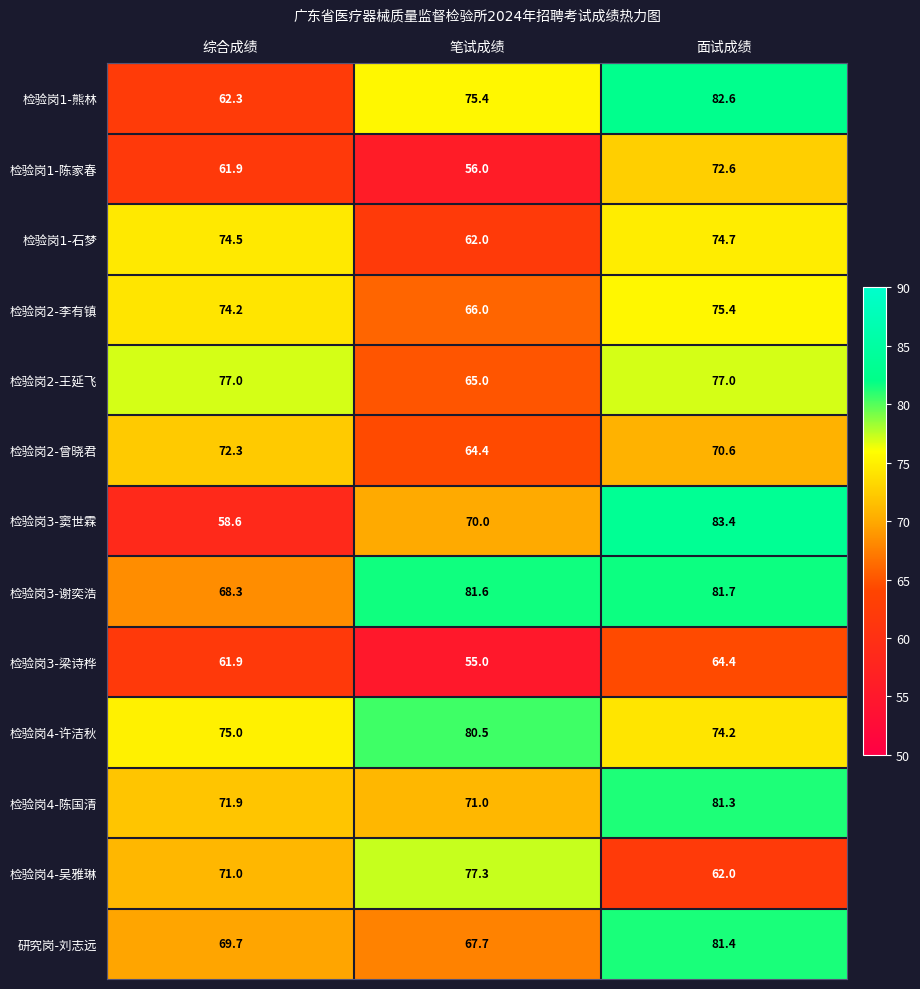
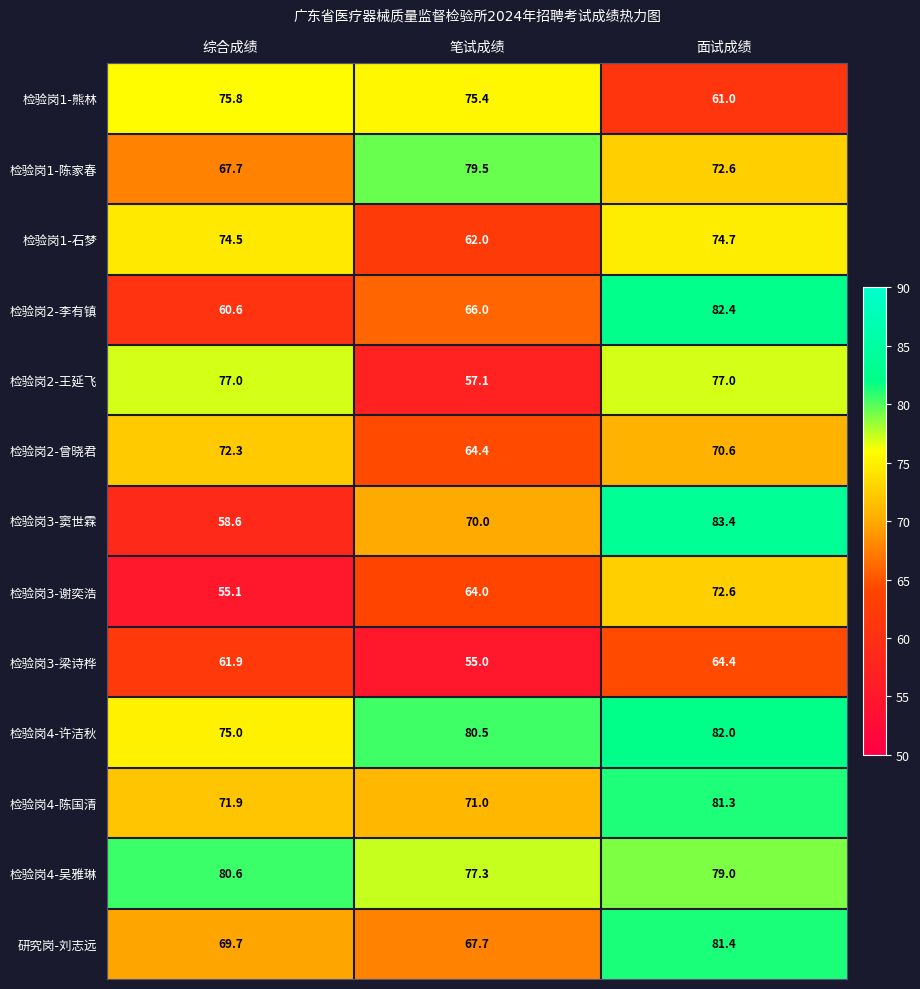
检验岗1-熊林, 综合成绩: 62.3 -> 75.8
检验岗1-熊林, 面试成绩: 82.6 -> 61.0
检验岗1-陈家春, 综合成绩: 61.9 -> 67.7
检验岗1-陈家春, 笔试成绩: 56.0 -> 79.5
检验岗2-李有镇, 综合成绩: 74.2 -> 60.6
检验岗2-李有镇, 面试成绩: 75.4 -> 82.4
检验岗2-王延飞, 笔试成绩: 65.0 -> 57.1
检验岗3-谢奕浩, 综合成绩: 68.3 -> 55.1
检验岗3-谢奕浩, 笔试成绩: 81.6 -> 64.0
检验岗3-谢奕浩, 面试成绩: 81.7 -> 72.6
检验岗4-许洁秋, 面试成绩: 74.2 -> 82.0
检验岗4-吴雅琳, 综合成绩: 71.0 -> 80.6
检验岗4-吴雅琳, 面试成绩: 62.0 -> 79.0
